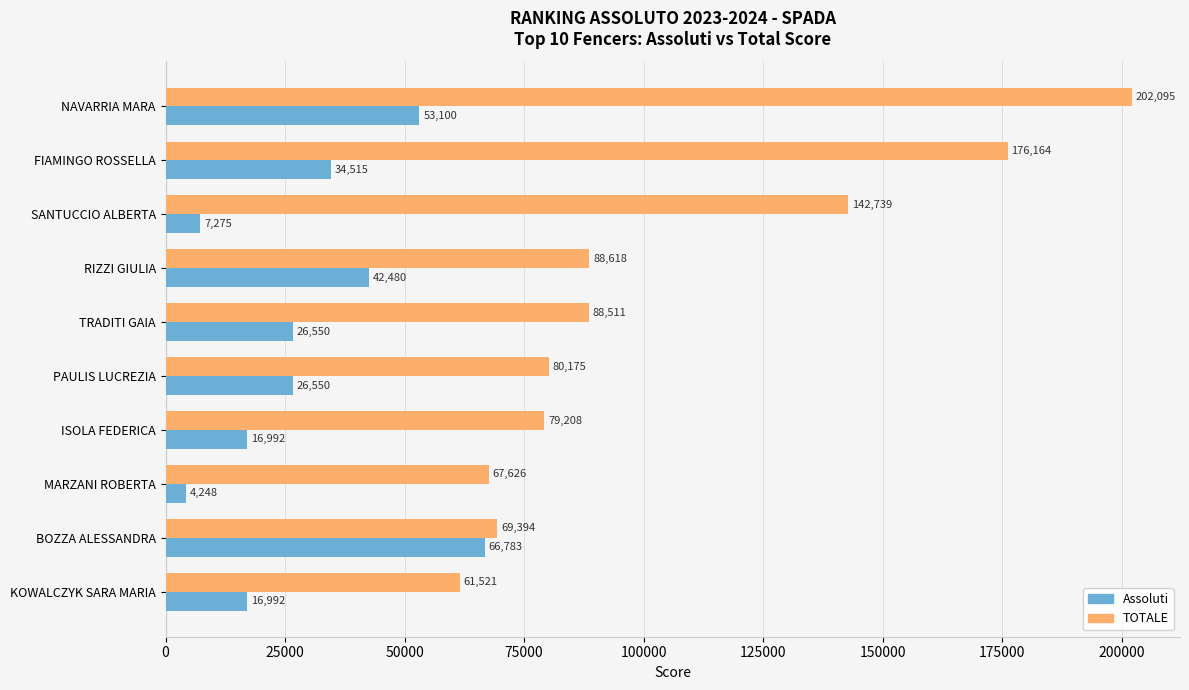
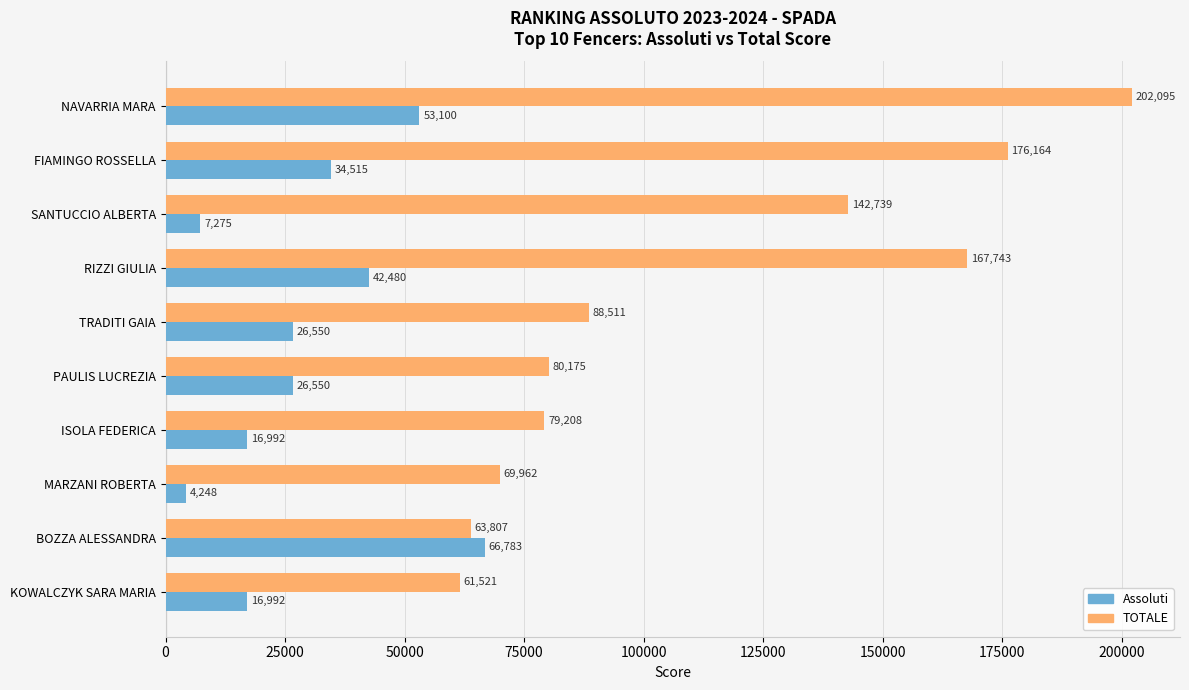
TOTALE, RIZZI GIULIA: 88,618 -> 167,743
TOTALE, MARZANI ROBERTA: 67,626 -> 69,962
TOTALE, BOZZA ALESSANDRA: 69,394 -> 63,807
